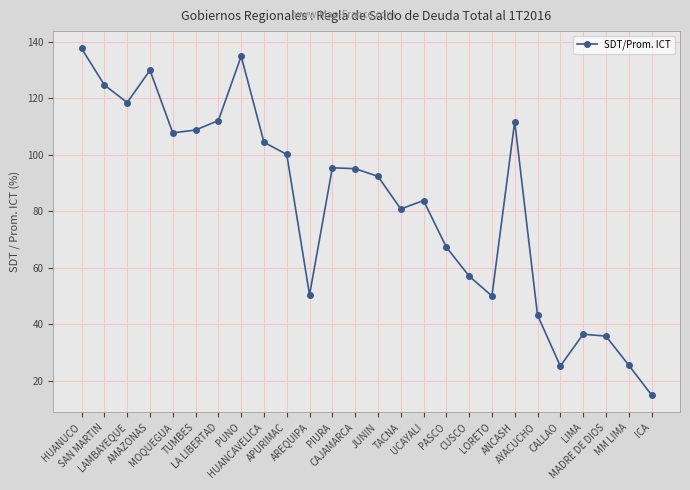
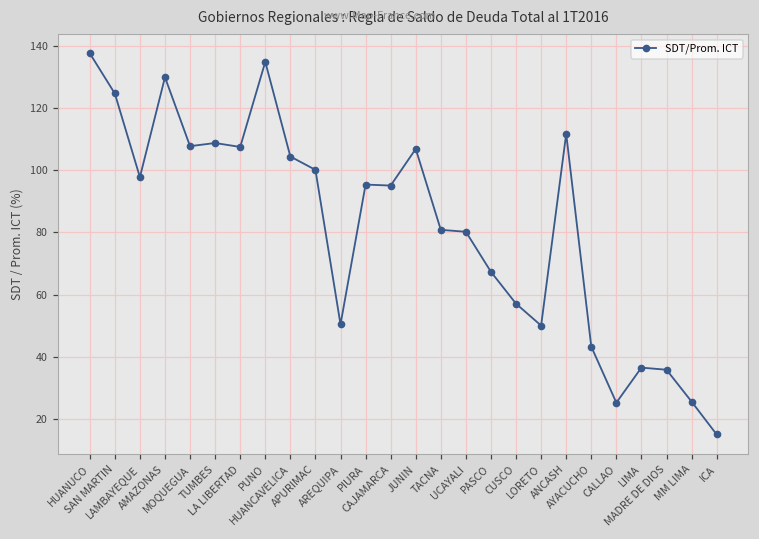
LAMBAYEQUE: 118 -> 98
LA LIBERTAD: 112 -> 108
JUNIN: 92 -> 107
UCAYALI: 84 -> 80
